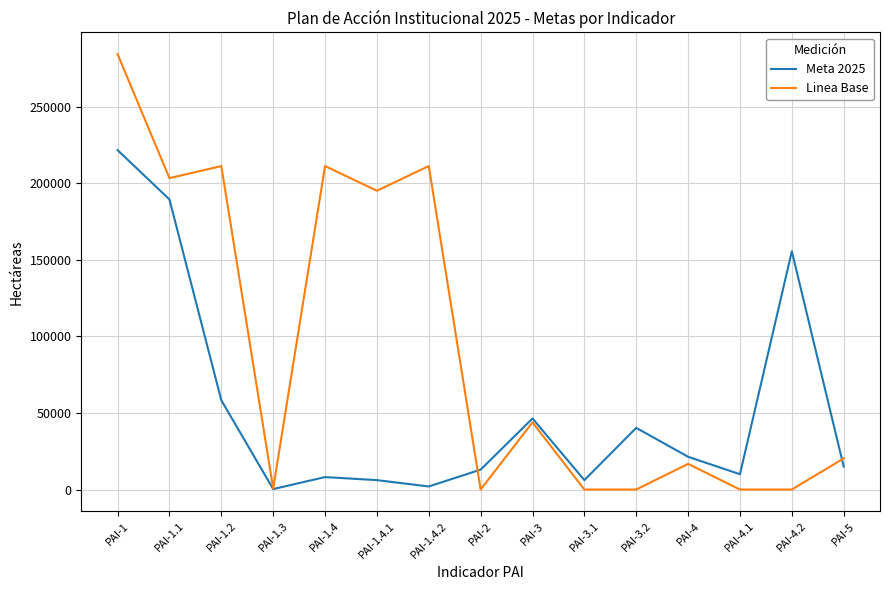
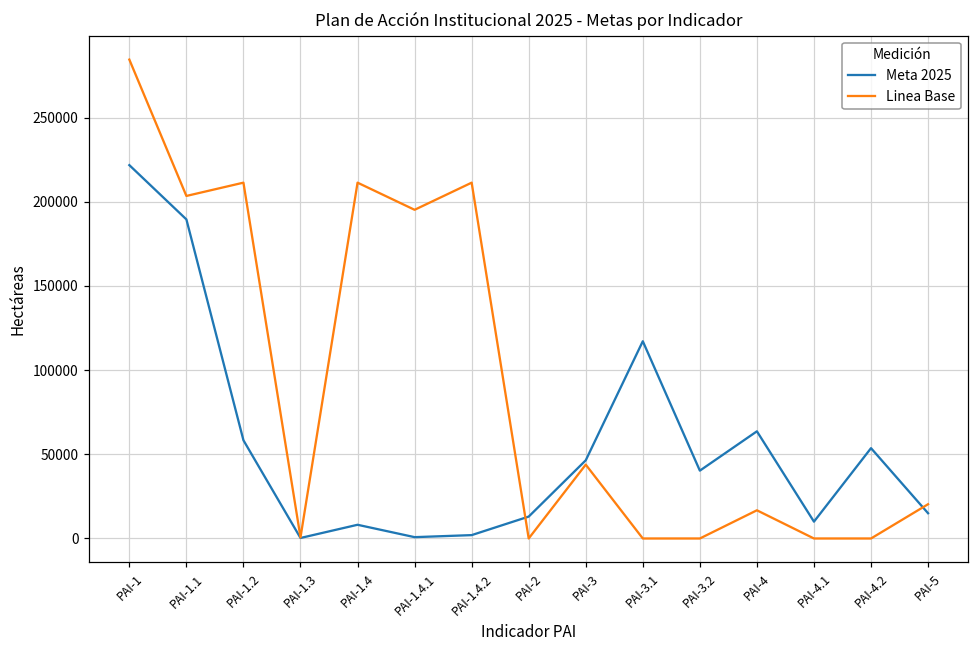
Meta 2025, PAI-1.4.1: 6000 -> 1000
Meta 2025, PAI-3.1: 6000 -> 117000
Meta 2025, PAI-4: 21000 -> 64000
Meta 2025, PAI-4.2: 156000 -> 54000
